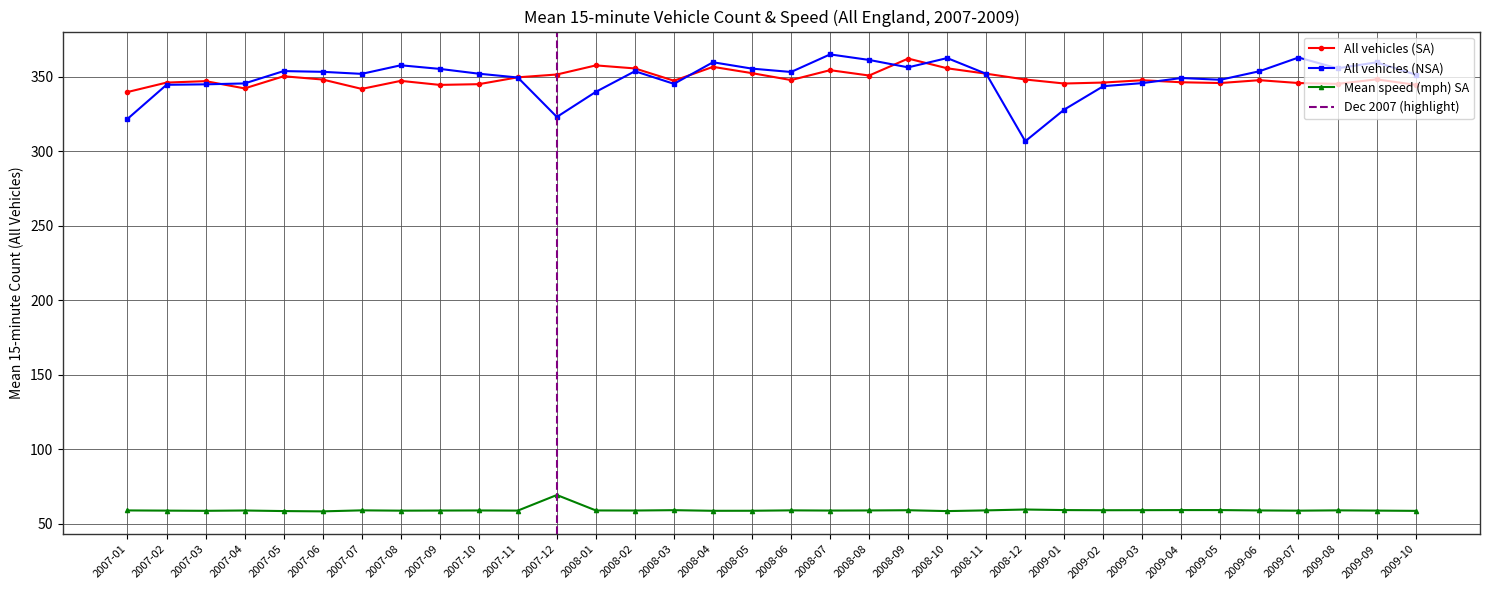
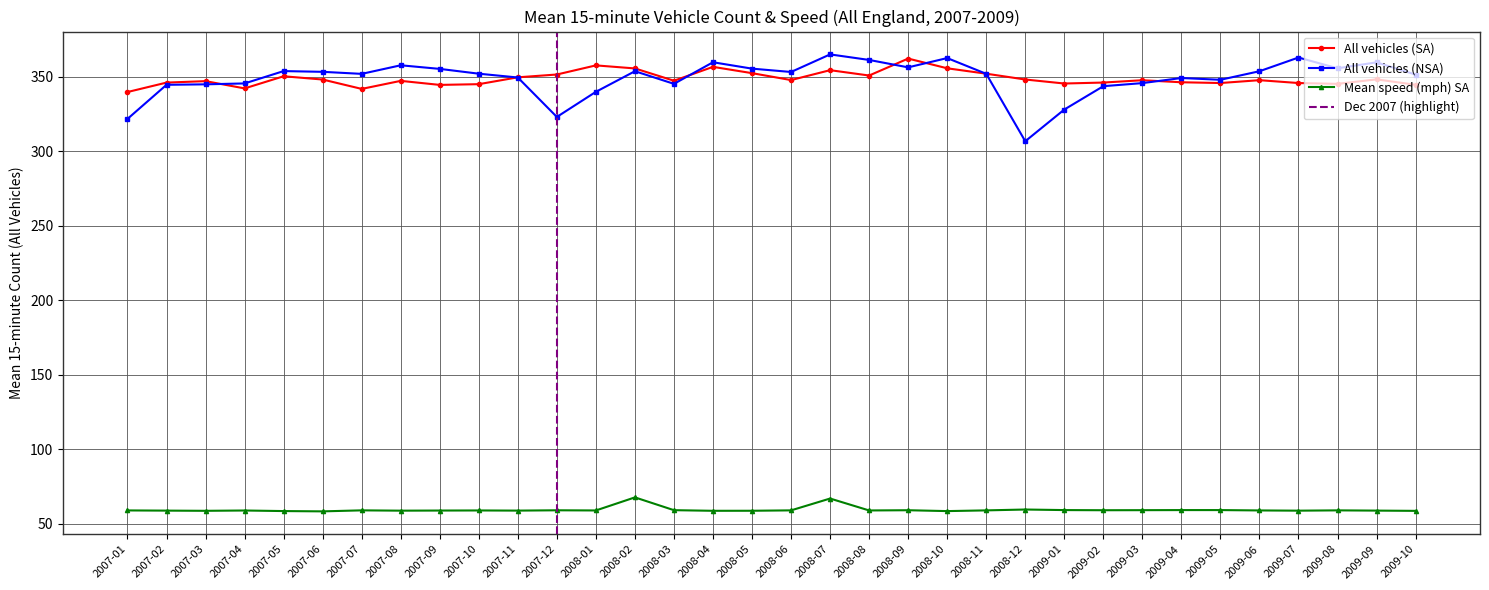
Mean speed (mph) SA, 2007-12: 69 -> 59
Mean speed (mph) SA, 2008-02: 59 -> 68
Mean speed (mph) SA, 2008-07: 59 -> 67
